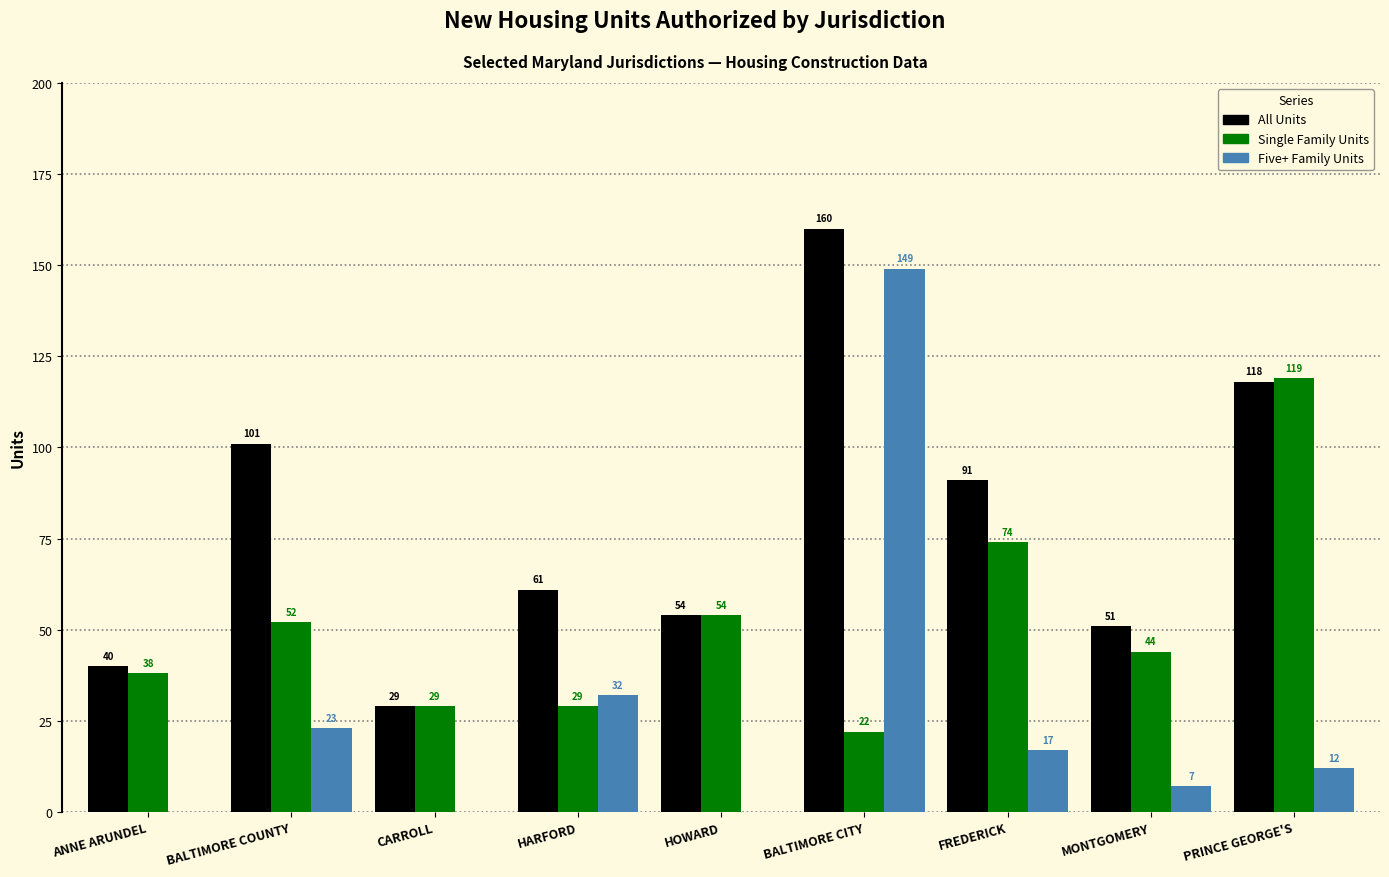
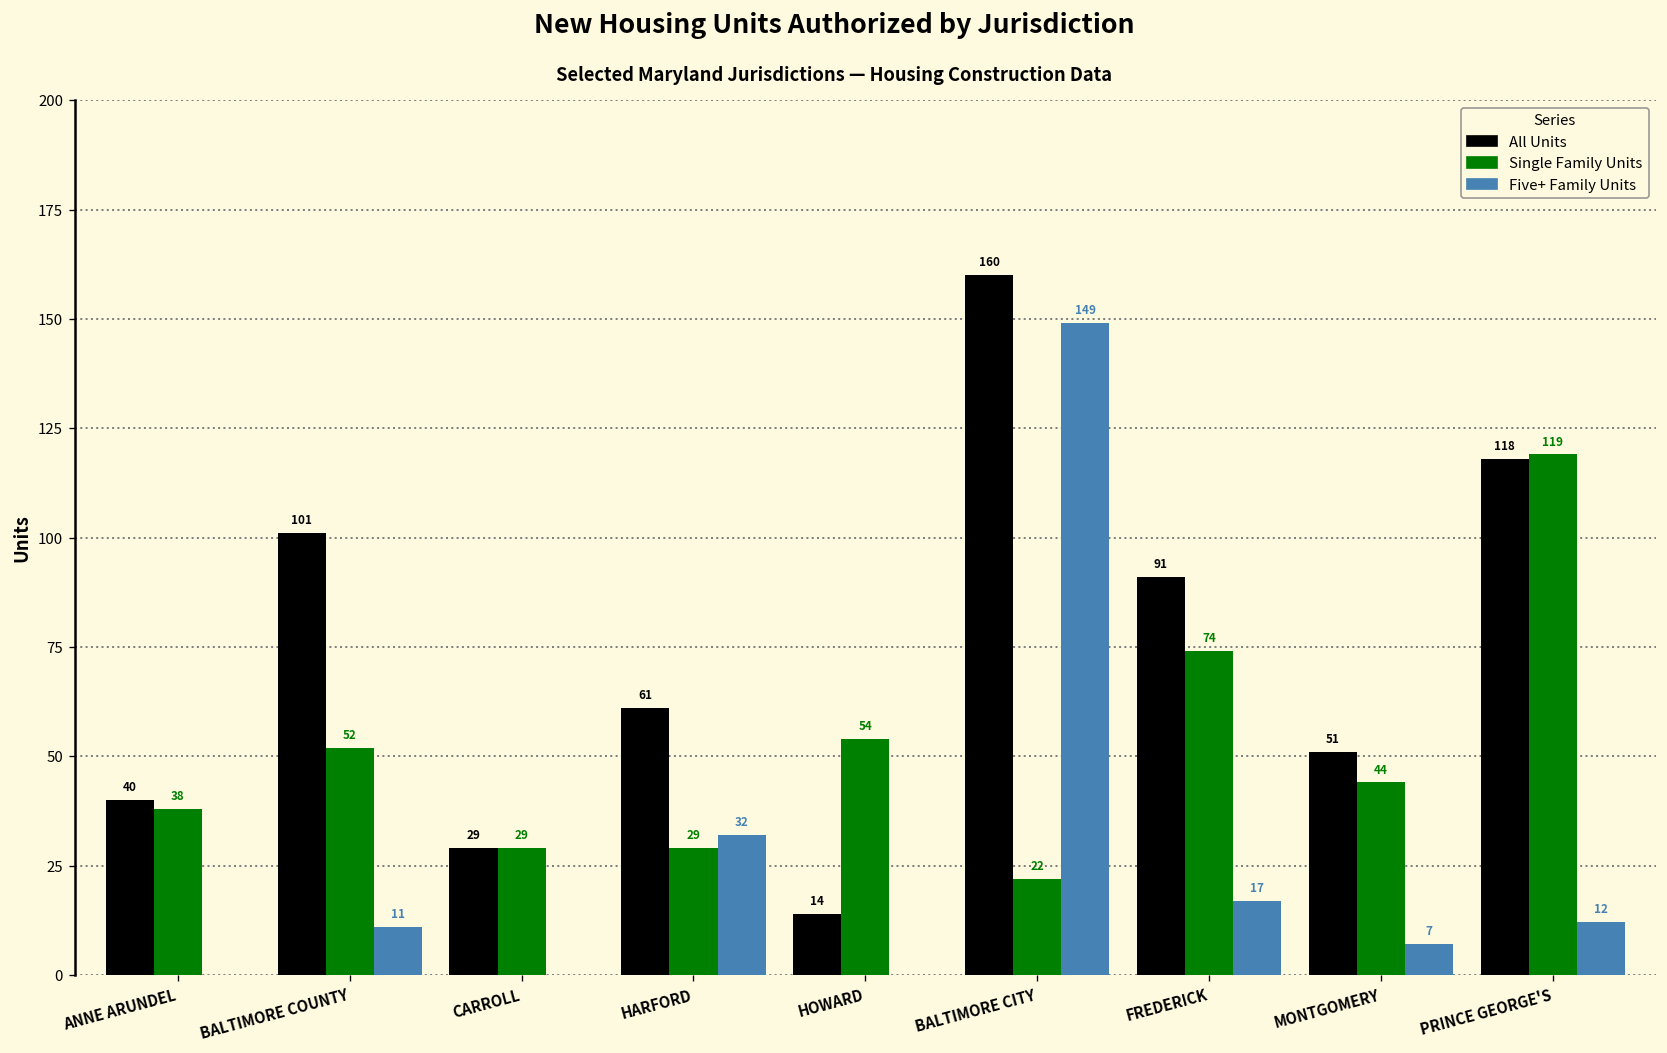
Five+ Family Units, BALTIMORE COUNTY: 23 -> 11
All Units, HOWARD: 54 -> 14
